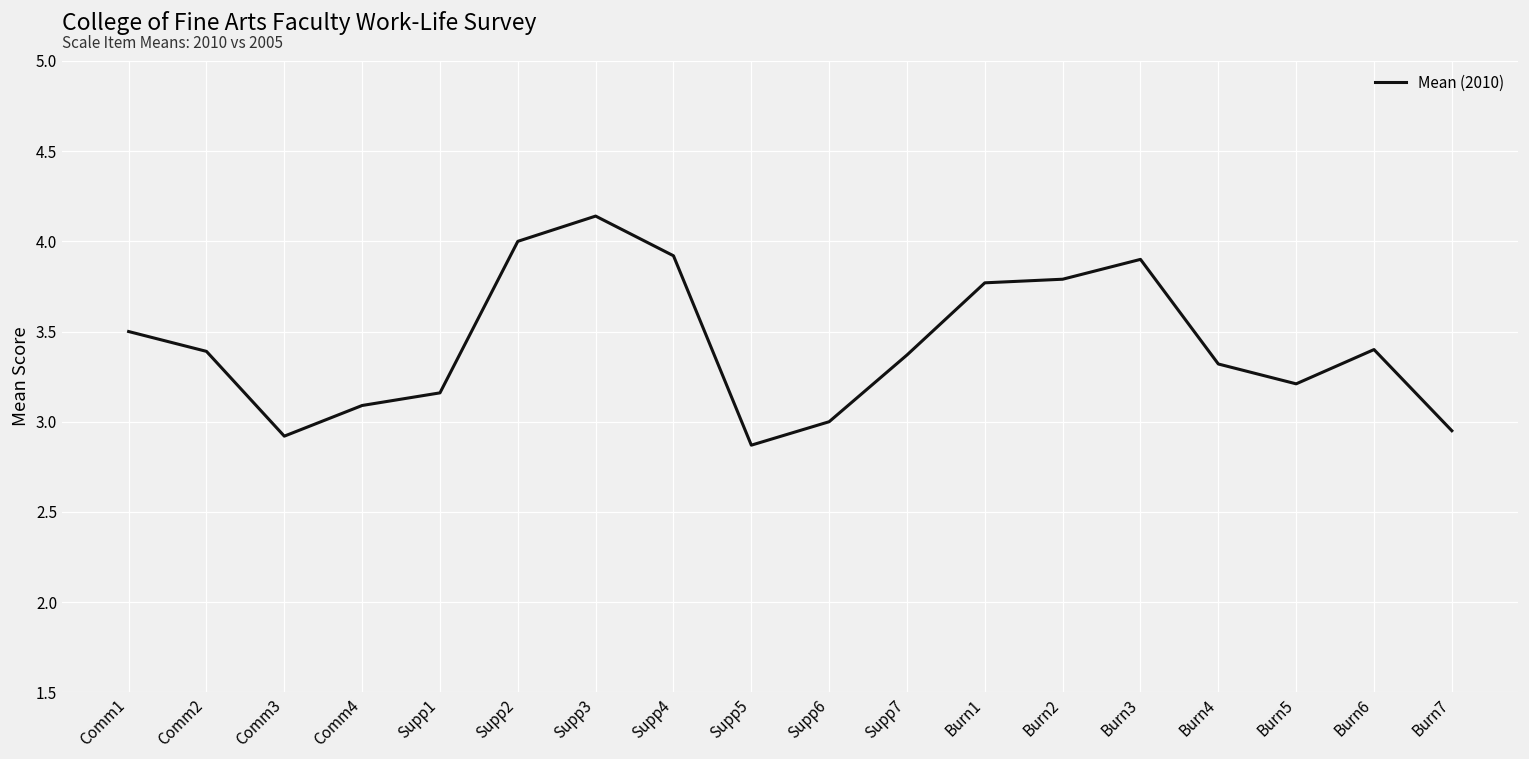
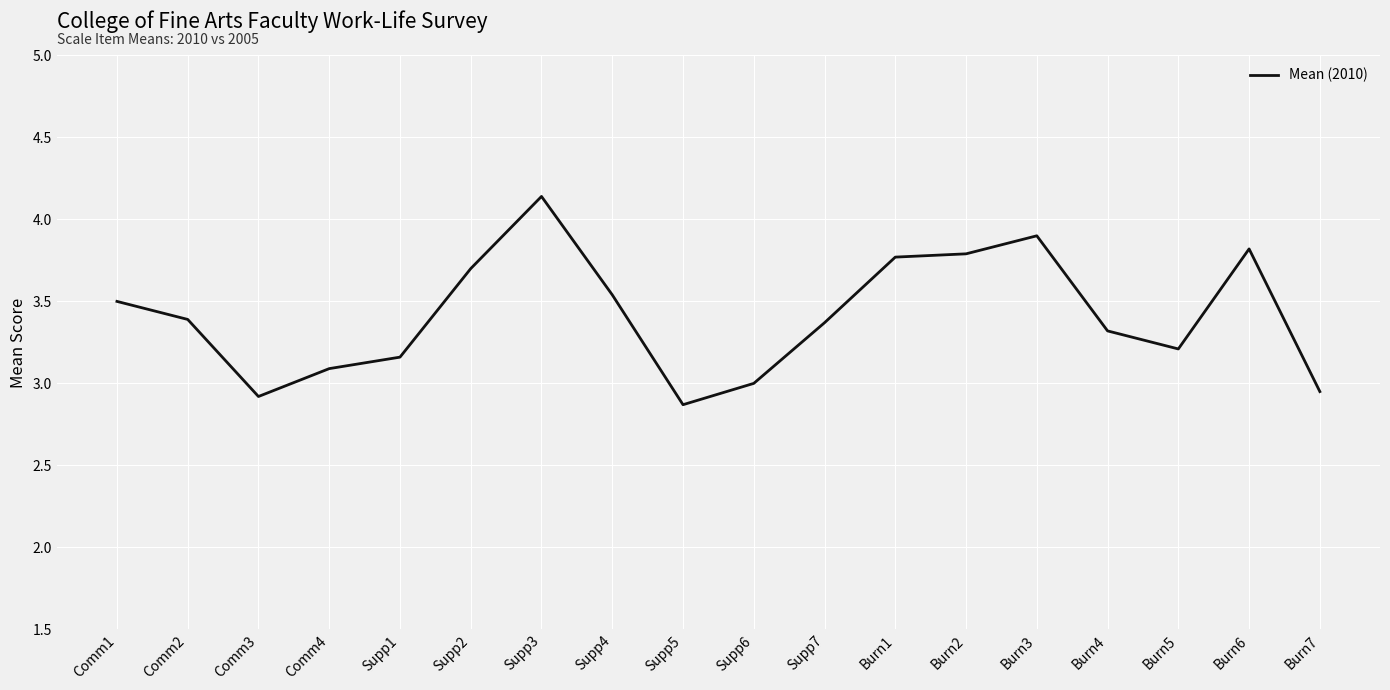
Supp2: 4.0 -> 3.7
Supp4: 3.92 -> 3.54
Burn6: 3.40 -> 3.82
